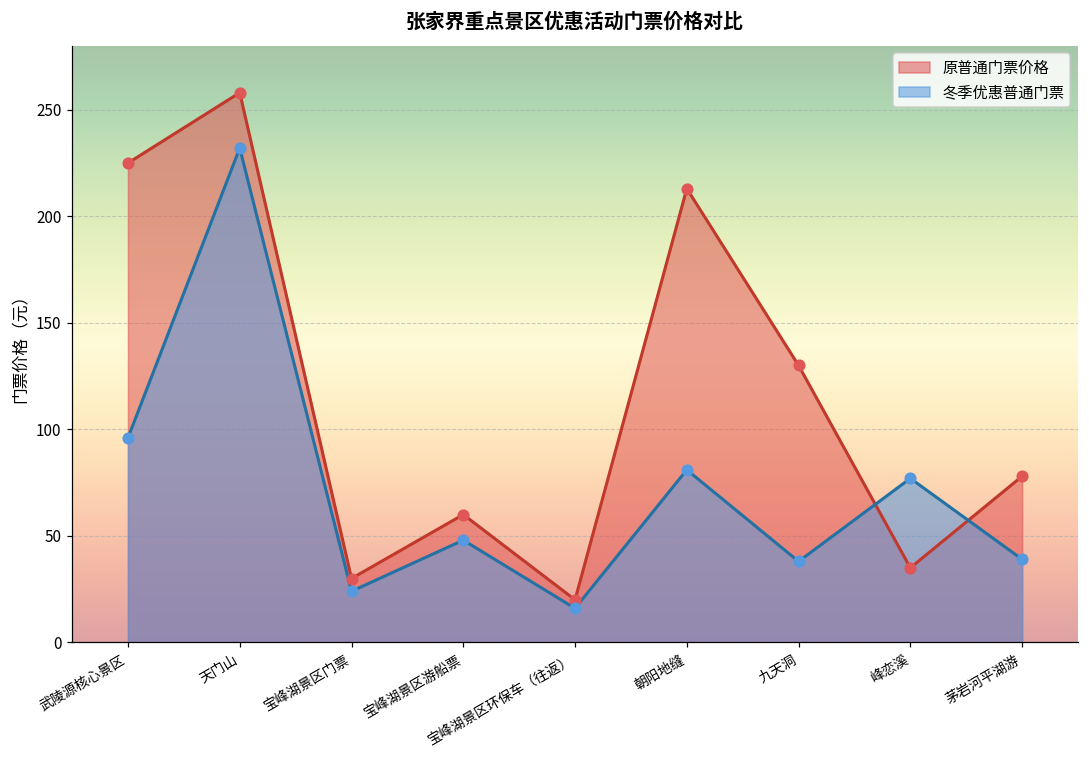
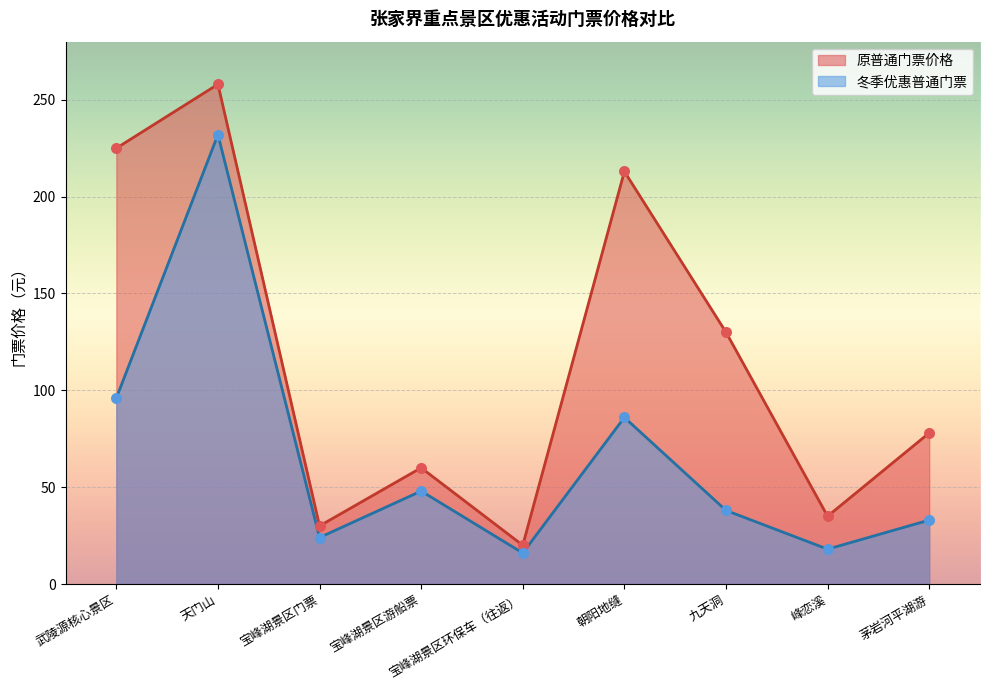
冬季优惠普通门票, 朝阳地缝: 81 -> 86
冬季优惠普通门票, 峰恋溪: 77 -> 18
冬季优惠普通门票, 茅岩河平湖游: 39 -> 33
